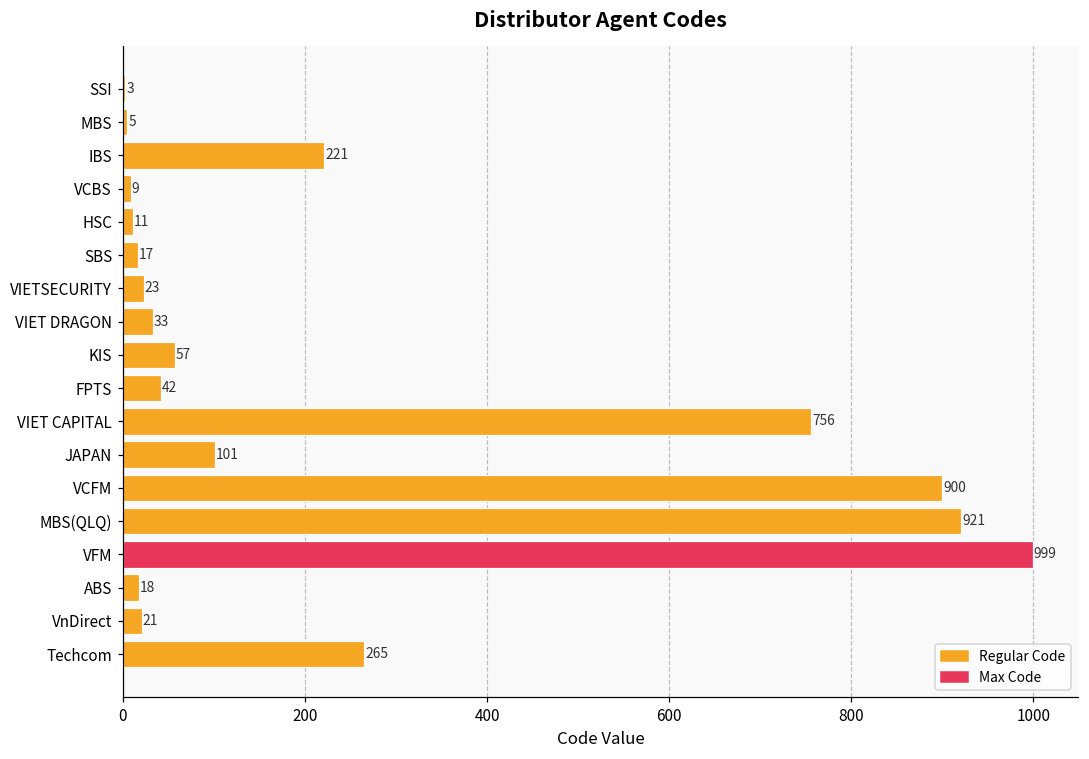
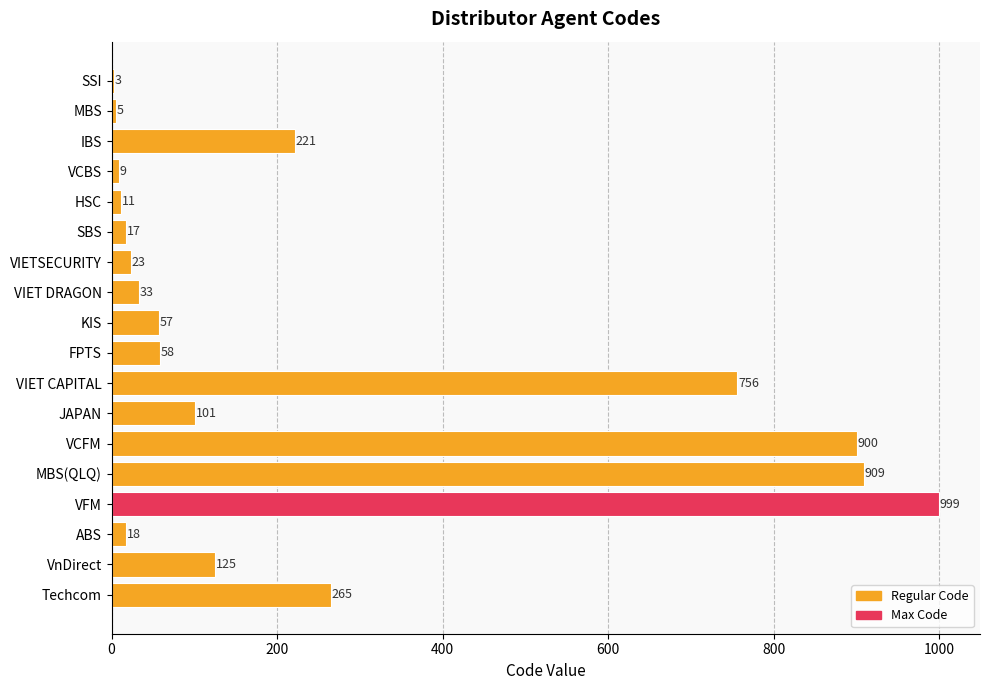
FPTS: 42 -> 58
MBS(QLQ): 921 -> 909
VnDirect: 21 -> 125
